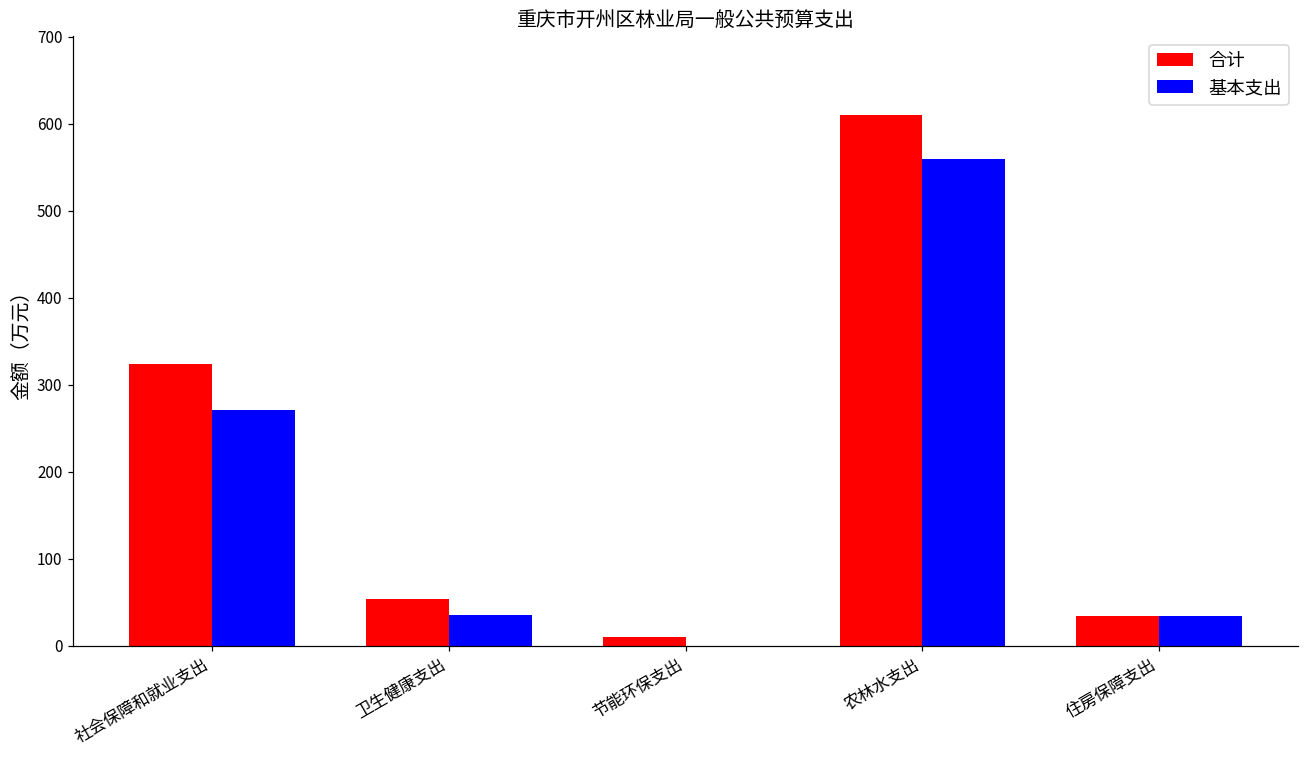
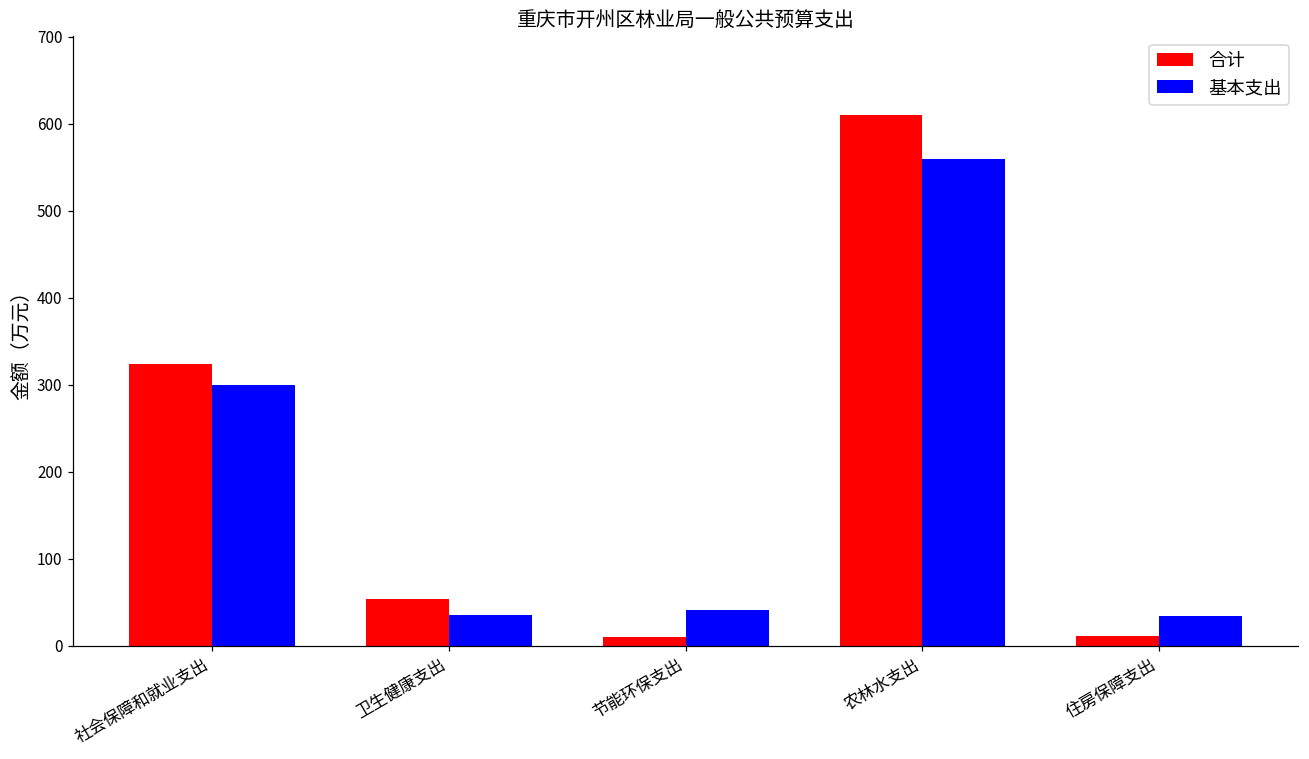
基本支出, 社会保障和就业支出: 270 -> 300
基本支出, 节能环保支出: 0 -> 40
合计, 住房保障支出: 30 -> 10
